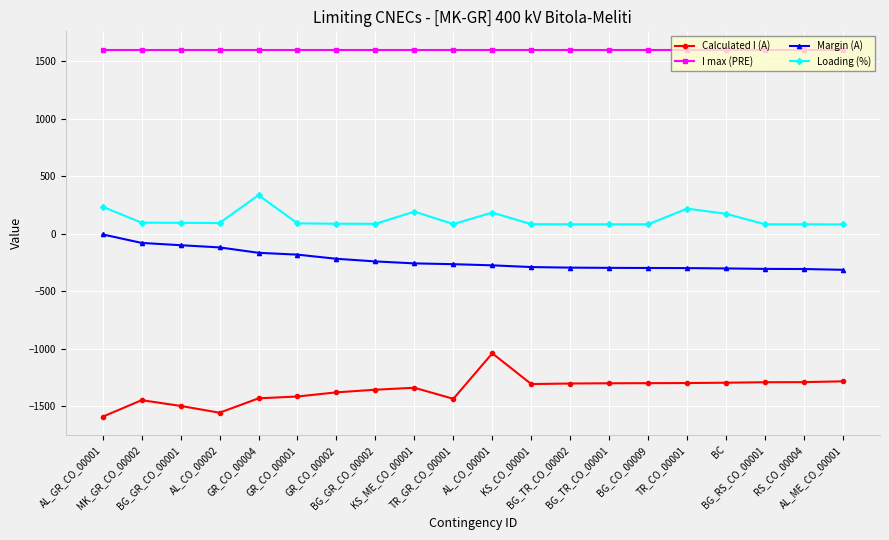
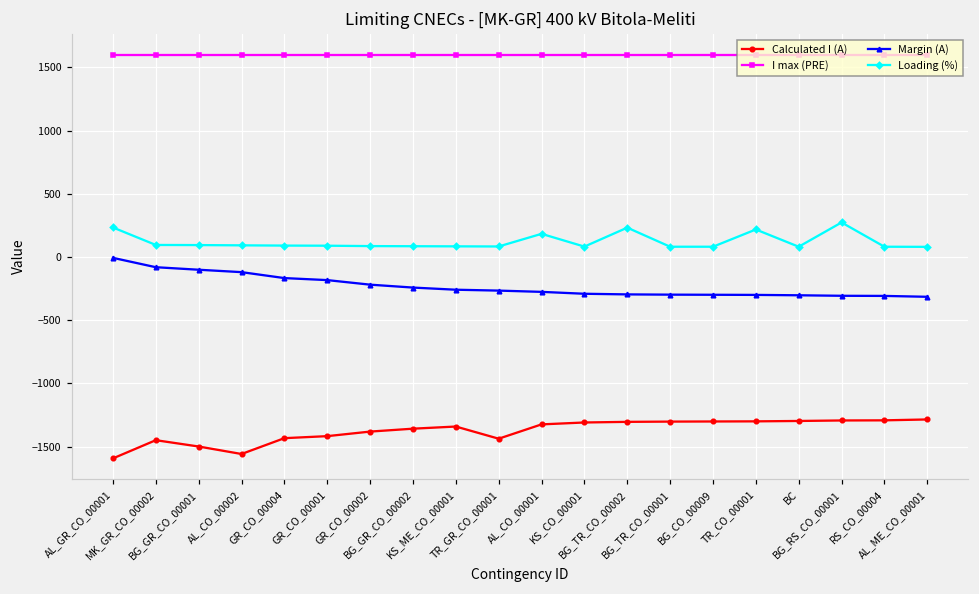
Loading (%), GR_CO_00004: 340 -> 90
Loading (%), KS_ME_CO_00001: 190 -> 80
Calculated I (A), AL_CO_00001: -1040 -> -1320
Loading (%), BG_TR_CO_00002: 80 -> 230
Loading (%), BC: 170 -> 80
Loading (%), BG_RS_CO_00001: 80 -> 270
